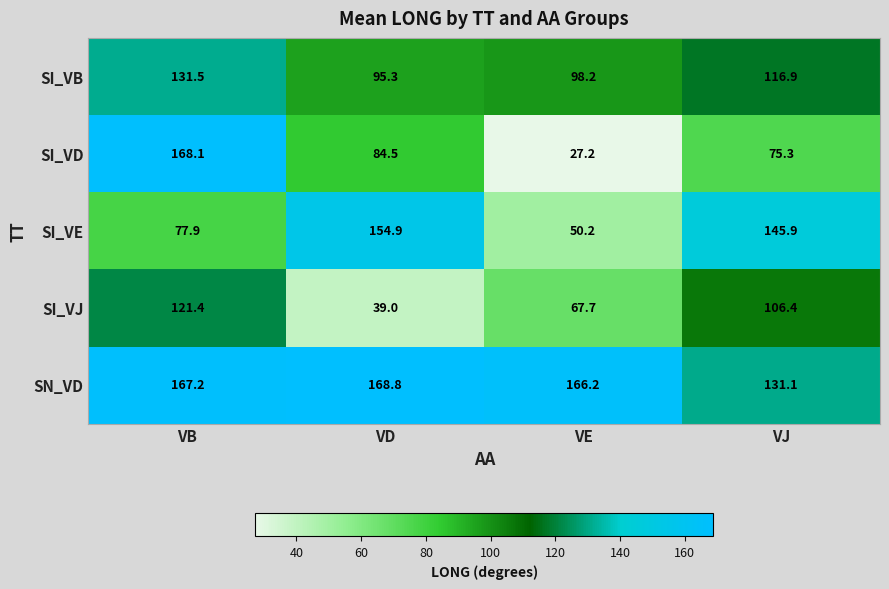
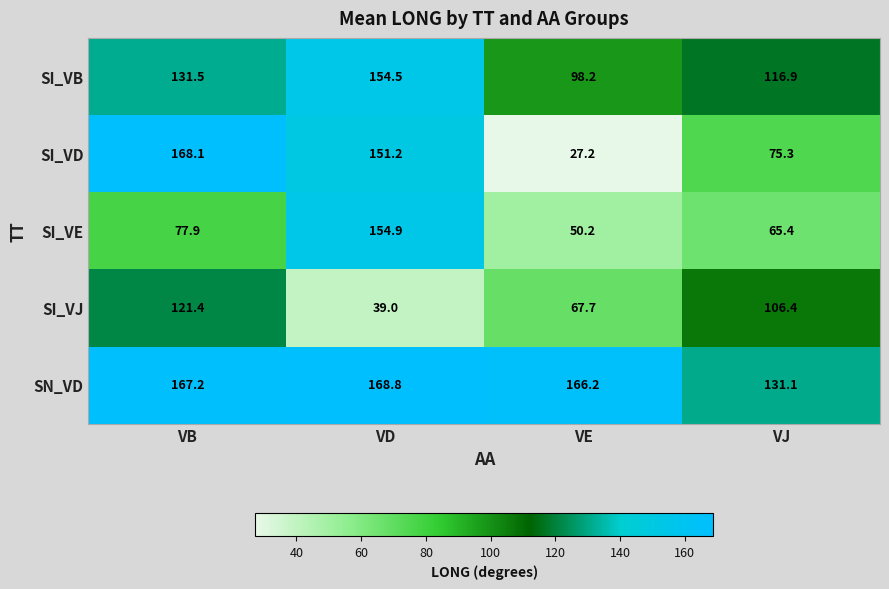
SI_VB, VD: 95.3 -> 154.5
SI_VD, VD: 84.5 -> 151.2
SI_VE, VJ: 145.9 -> 65.4
